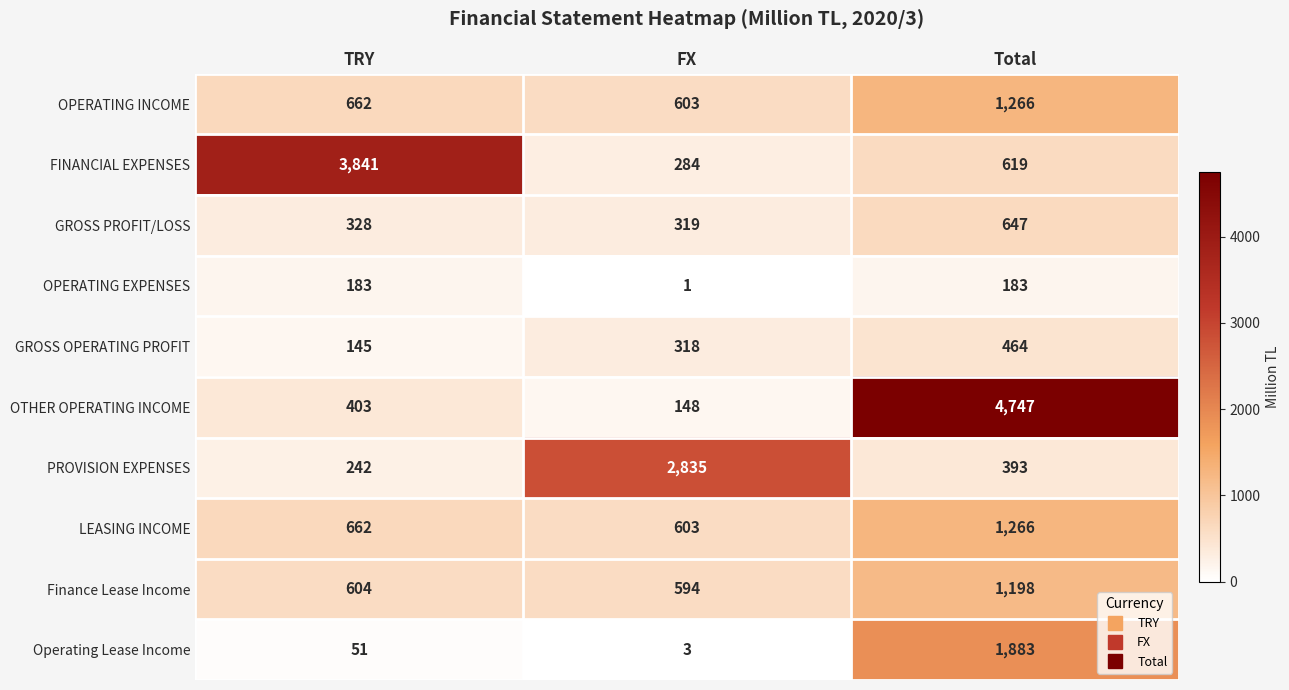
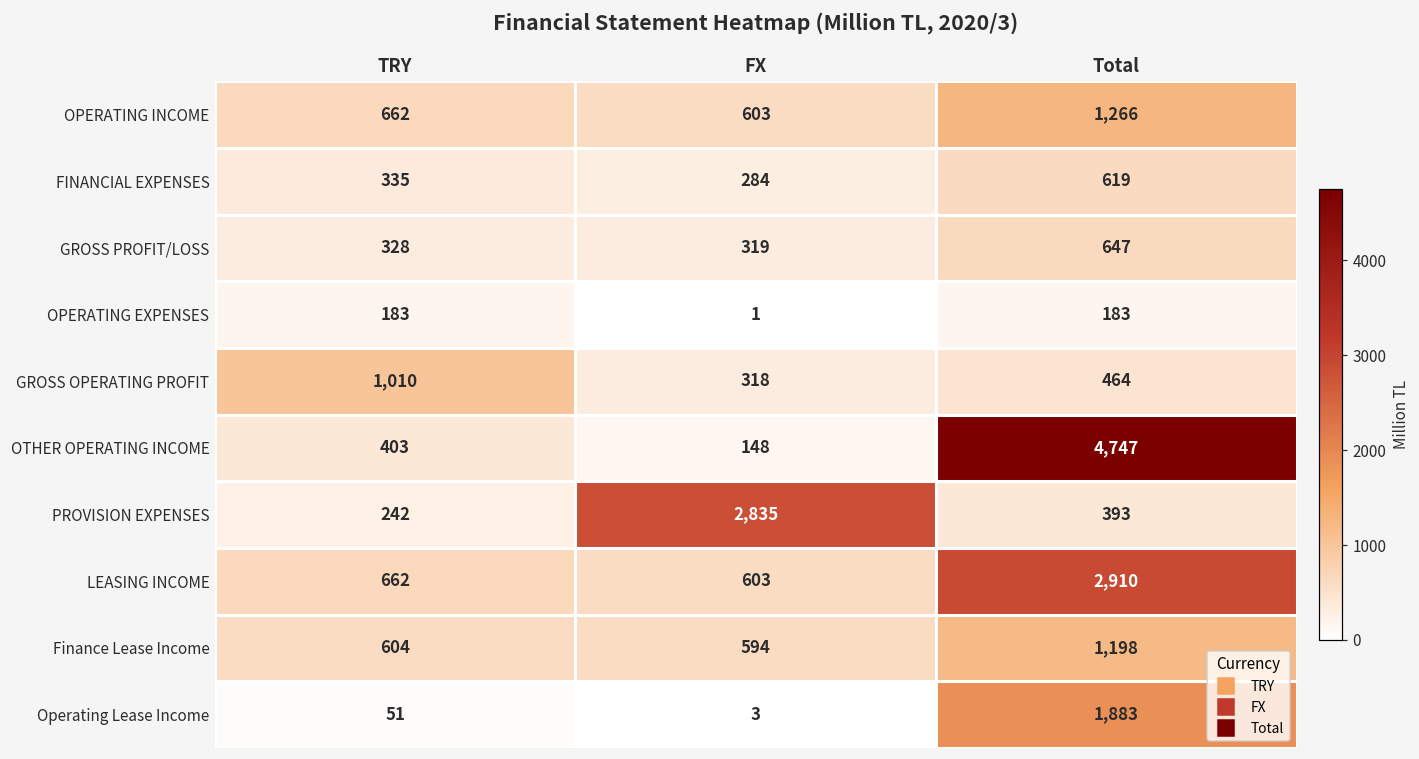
FINANCIAL EXPENSES, TRY: 3,841 -> 335
GROSS OPERATING PROFIT, TRY: 145 -> 1,010
LEASING INCOME, Total: 1,266 -> 2,910
